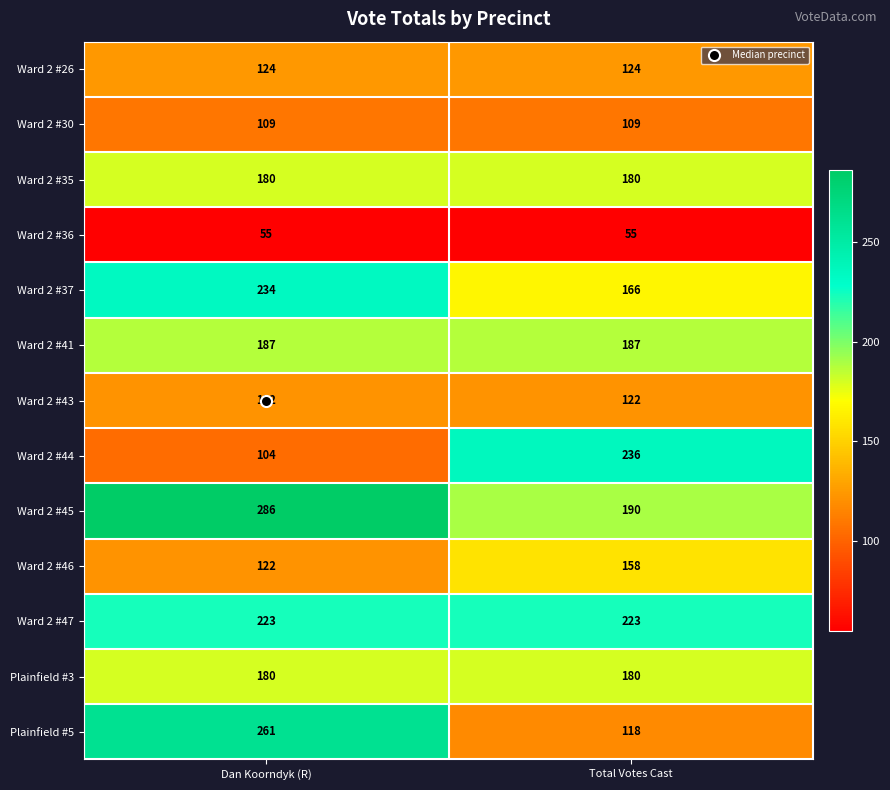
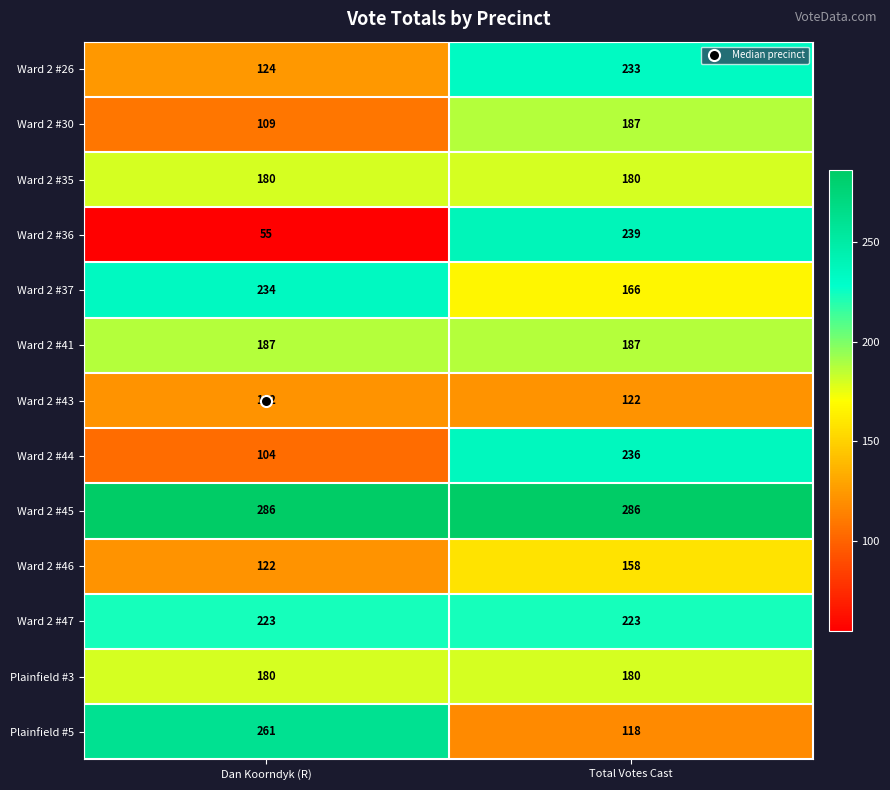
Ward 2 #26, Total Votes Cast: 124 -> 233
Ward 2 #30, Total Votes Cast: 109 -> 187
Ward 2 #36, Total Votes Cast: 55 -> 239
Ward 2 #45, Total Votes Cast: 190 -> 286
